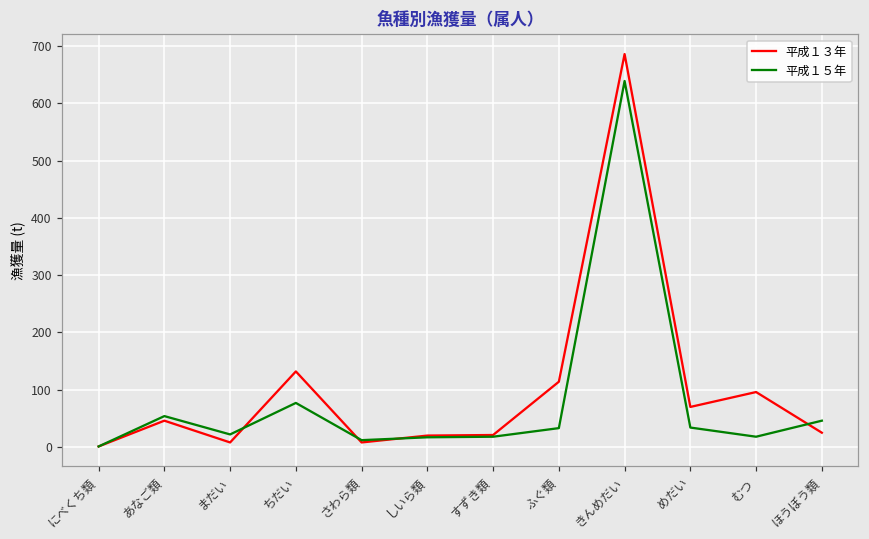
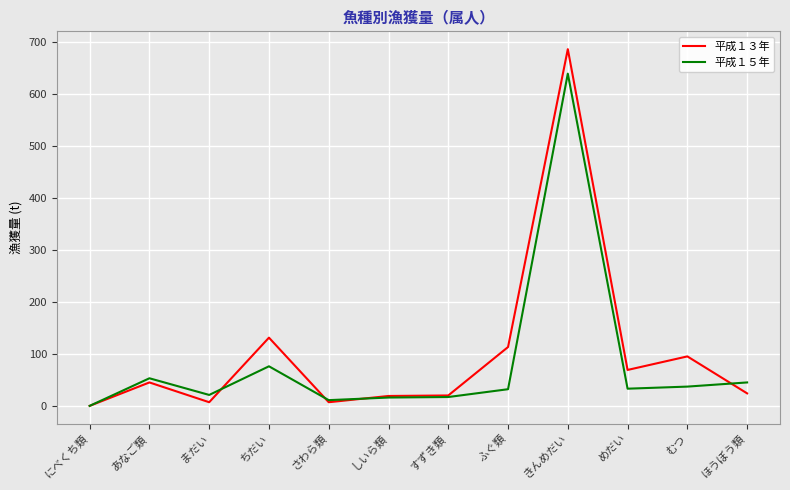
平成１５年, むつ: 20 -> 40
